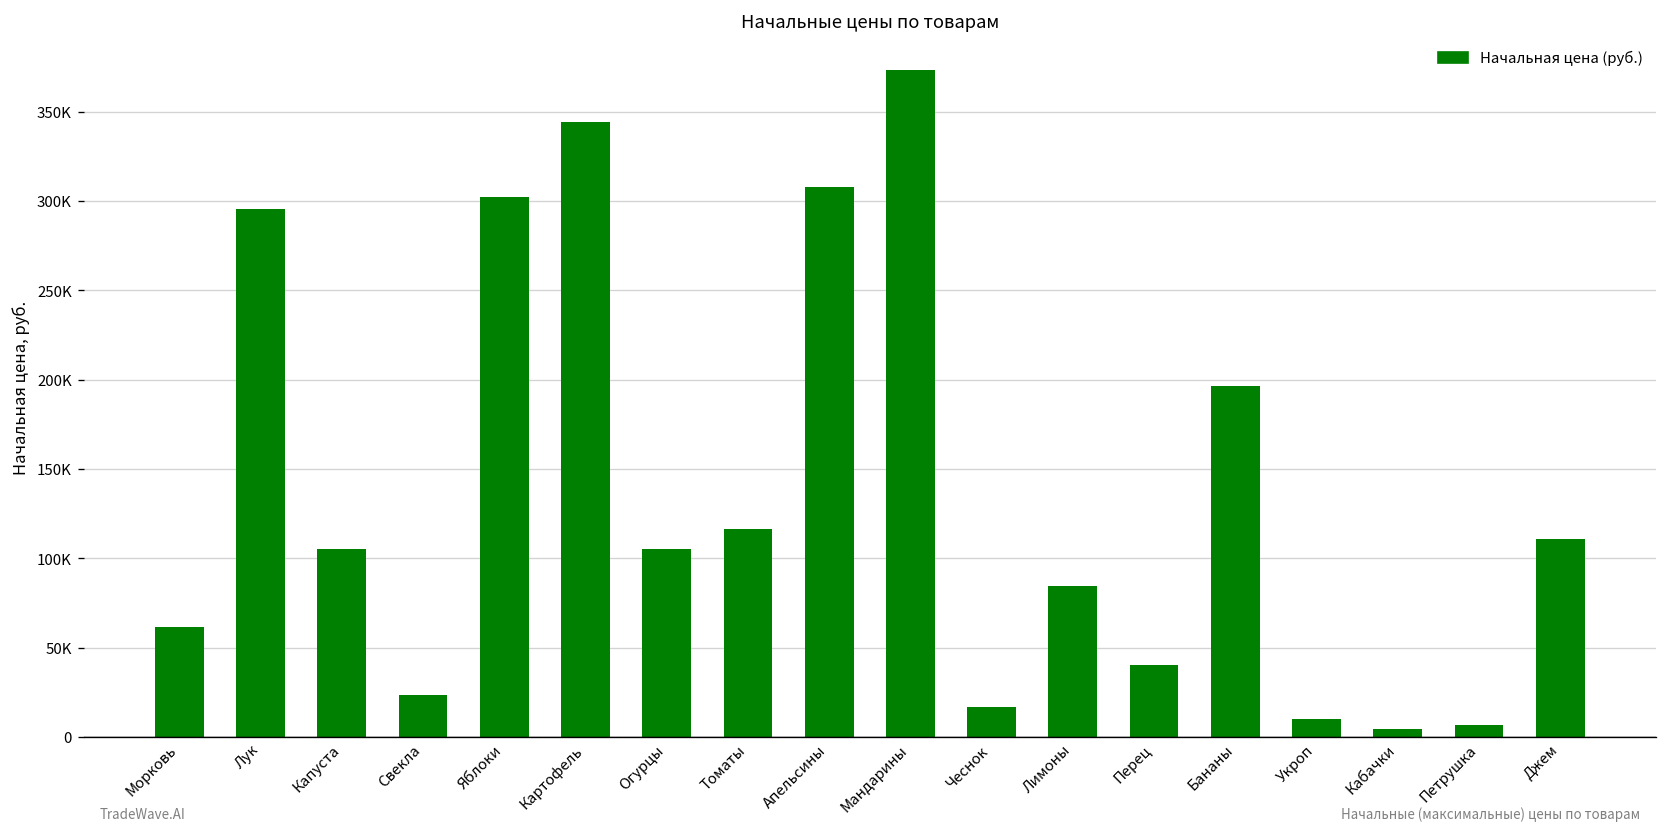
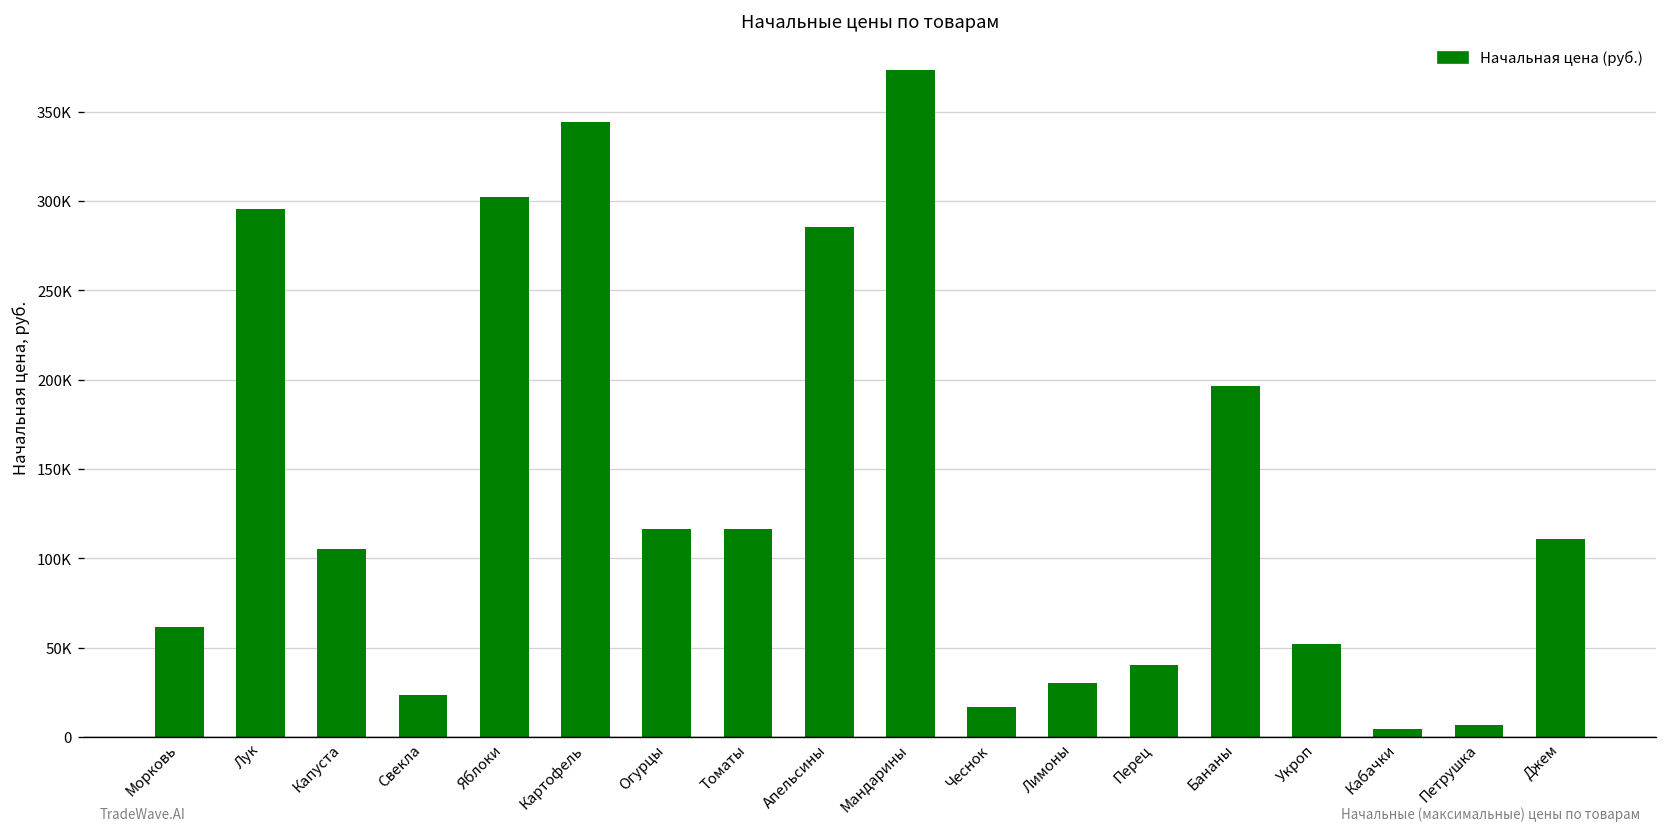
Огурцы: 105000 -> 117000
Апельсины: 308000 -> 286000
Лимоны: 85000 -> 30000
Укроп: 10000 -> 52000
